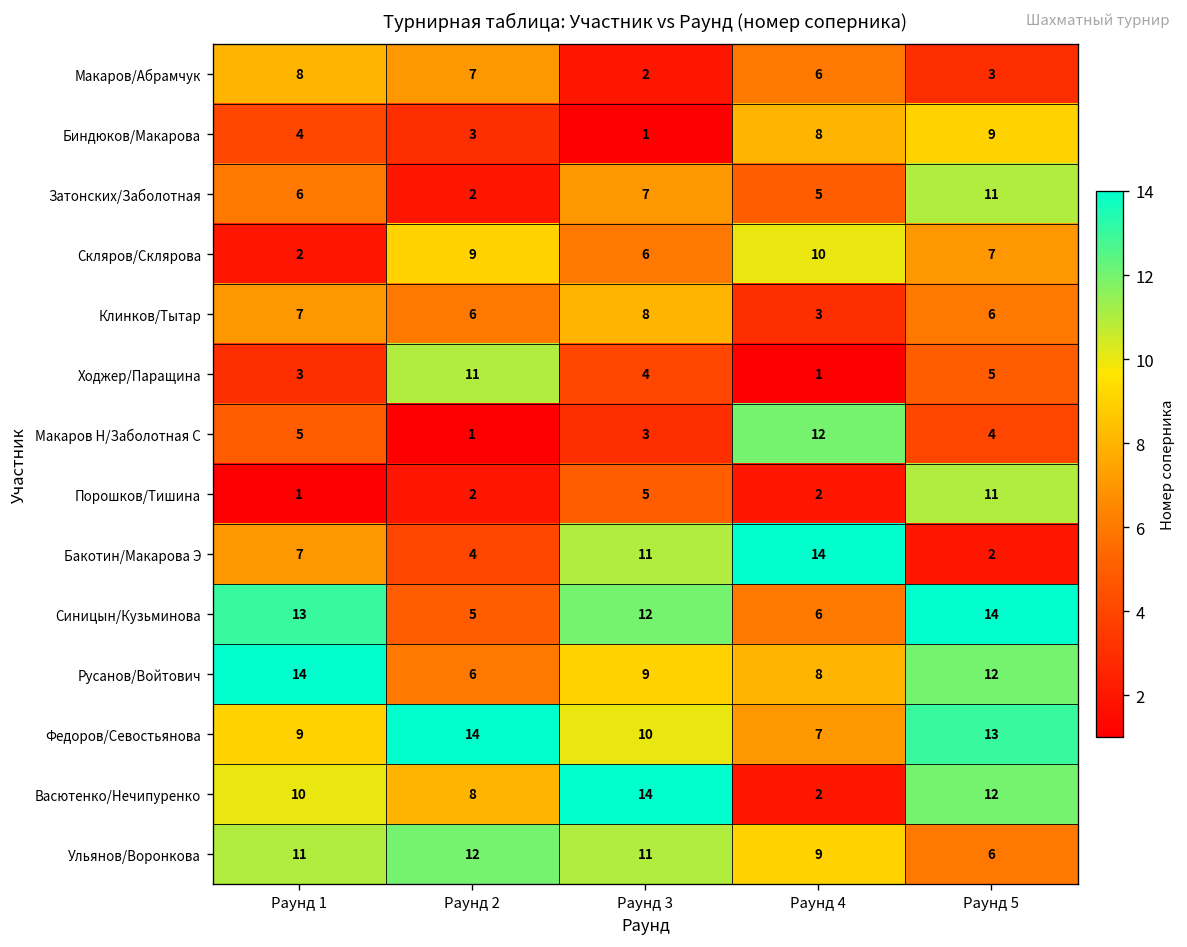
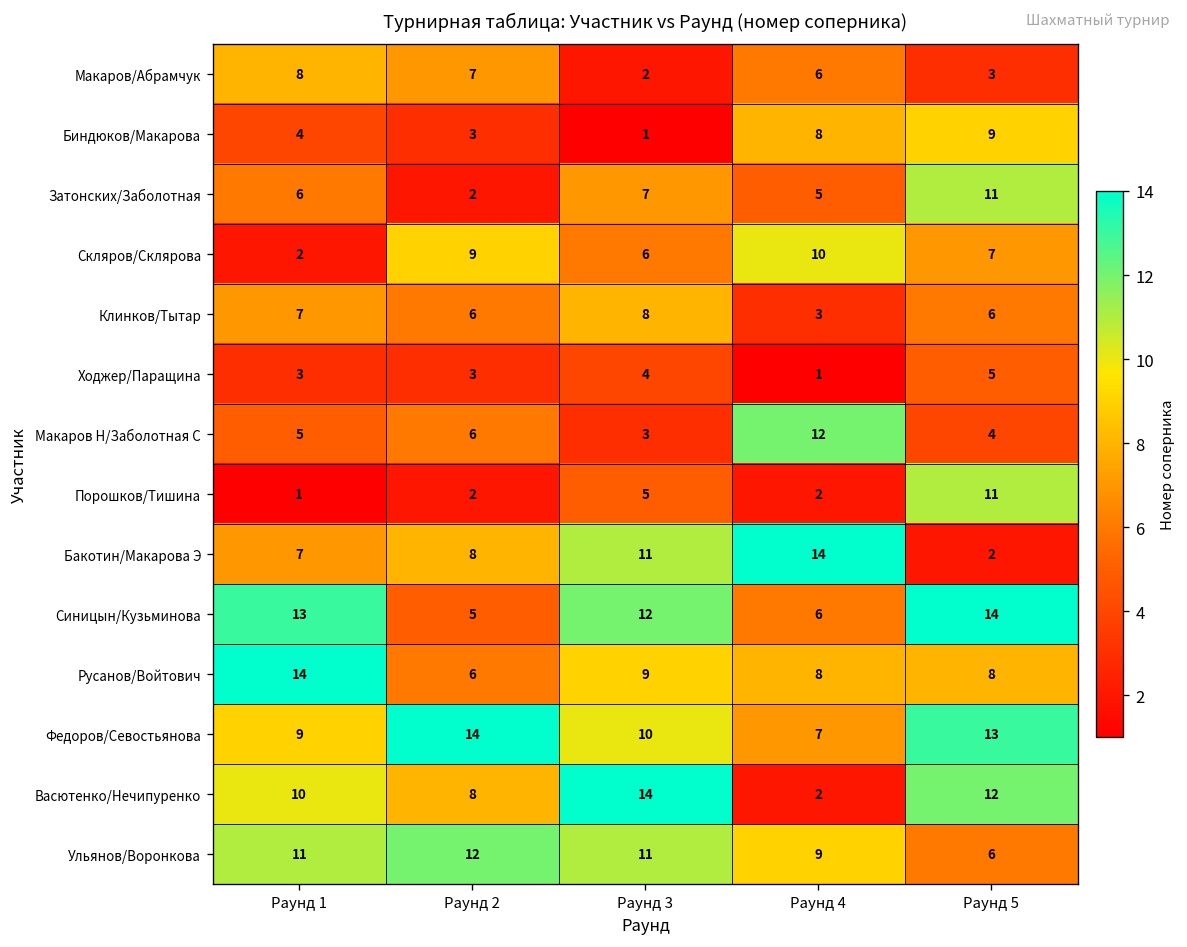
Ходжер/Паращина, Раунд 2: 11 -> 3
Макаров Н/Заболотная С, Раунд 2: 1 -> 6
Бакотин/Макарова Э, Раунд 2: 4 -> 8
Русанов/Войтович, Раунд 5: 12 -> 8
